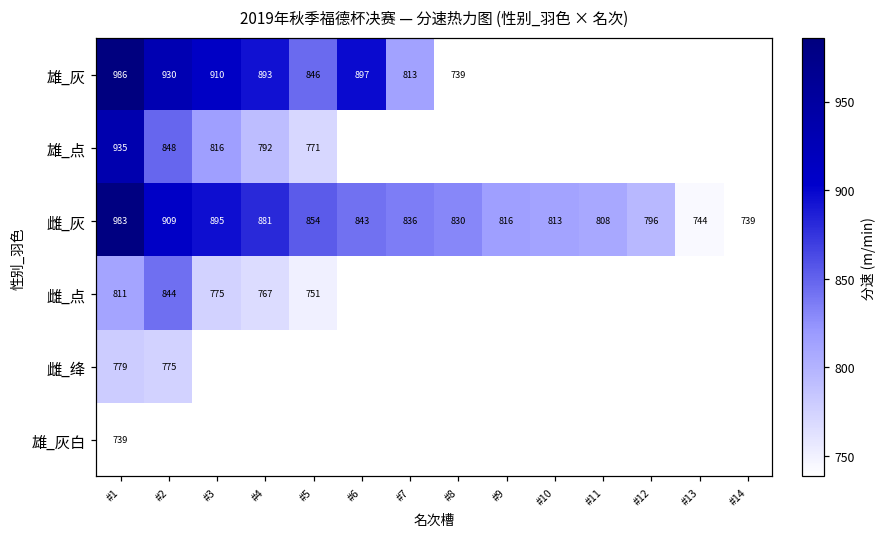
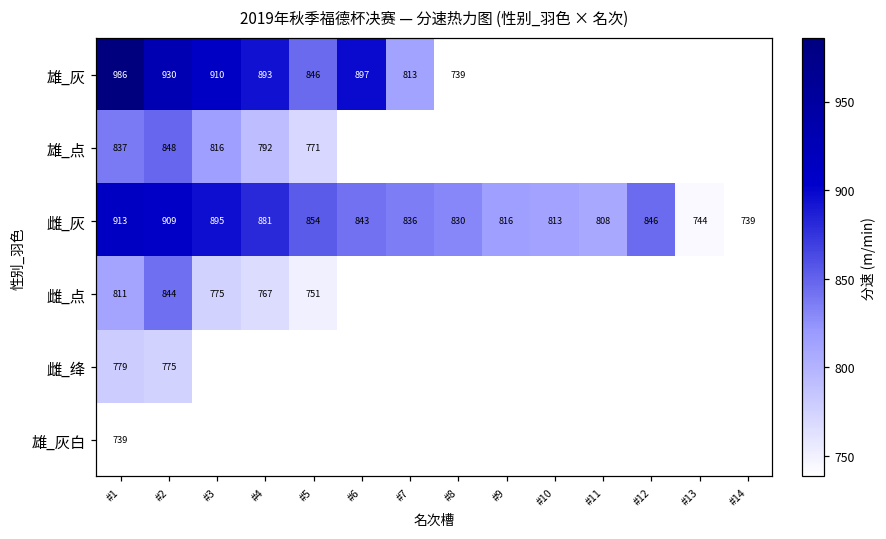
雄_点, #1: 935 -> 837
雌_灰, #1: 983 -> 913
雌_灰, #12: 796 -> 846
